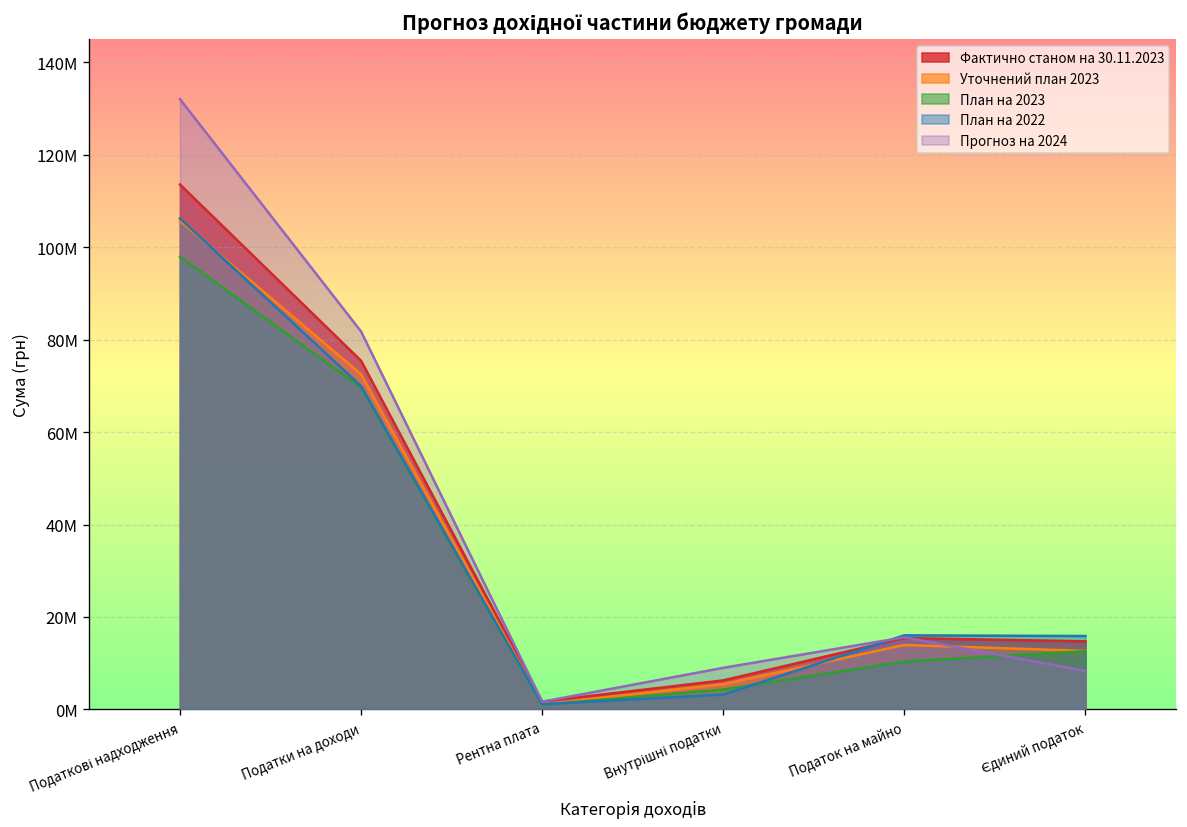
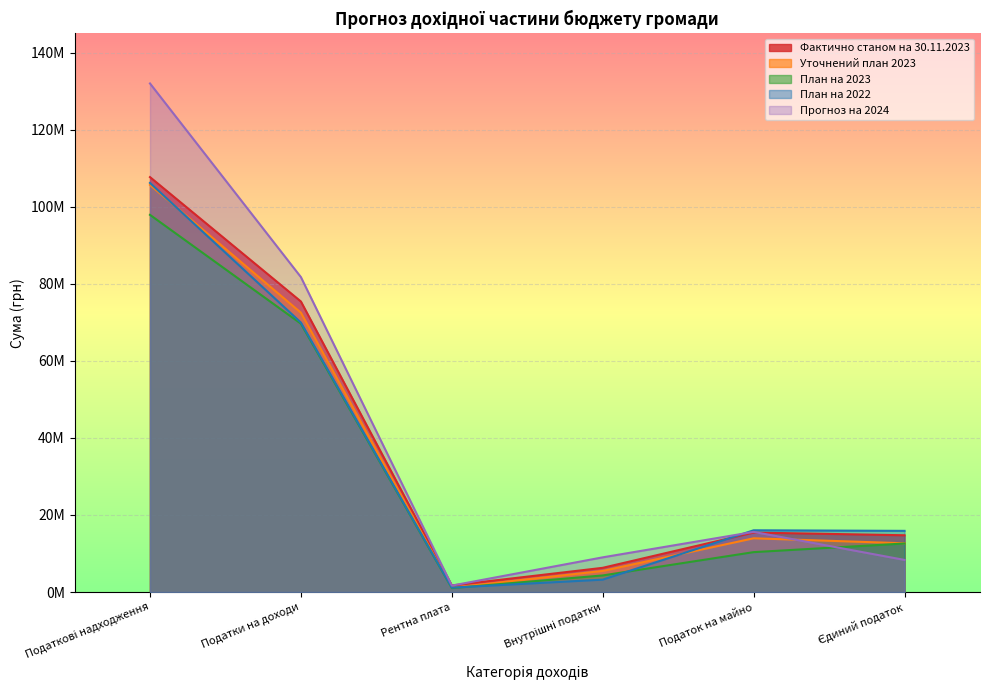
Фактично станом на 30.11.2023, Податкові надходження: 114000000 -> 108000000
